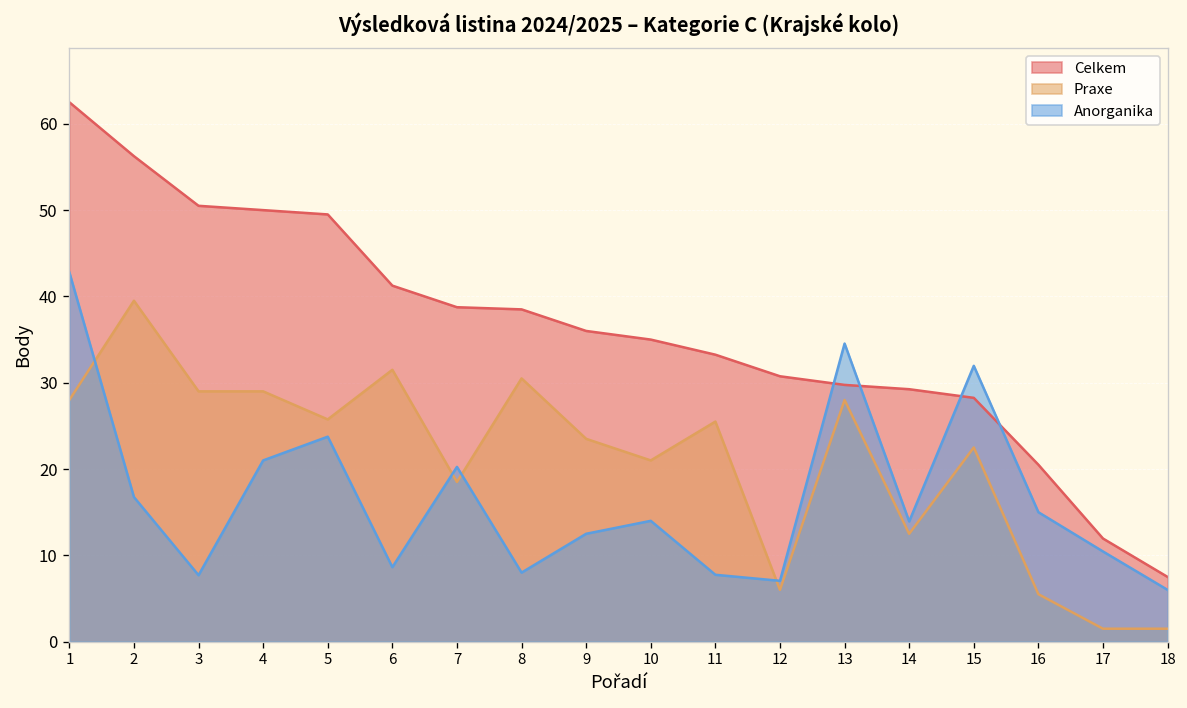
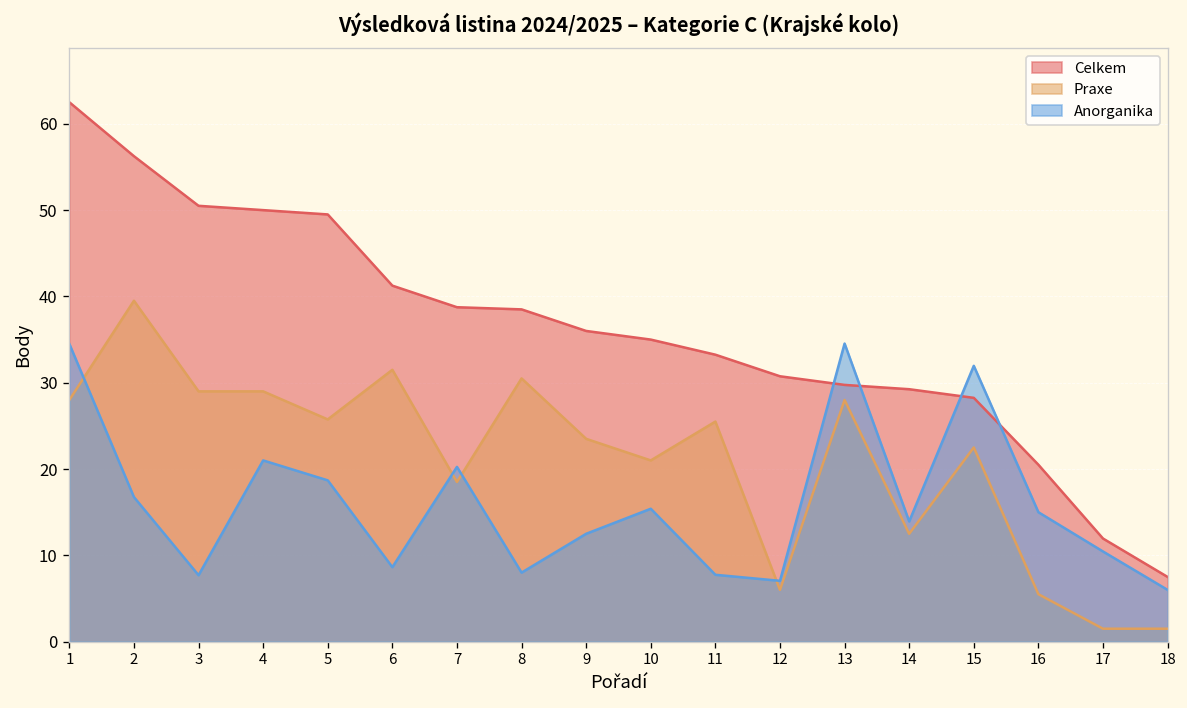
Anorganika, 1: 43 -> 35
Anorganika, 5: 24 -> 19
Anorganika, 10: 14 -> 15
